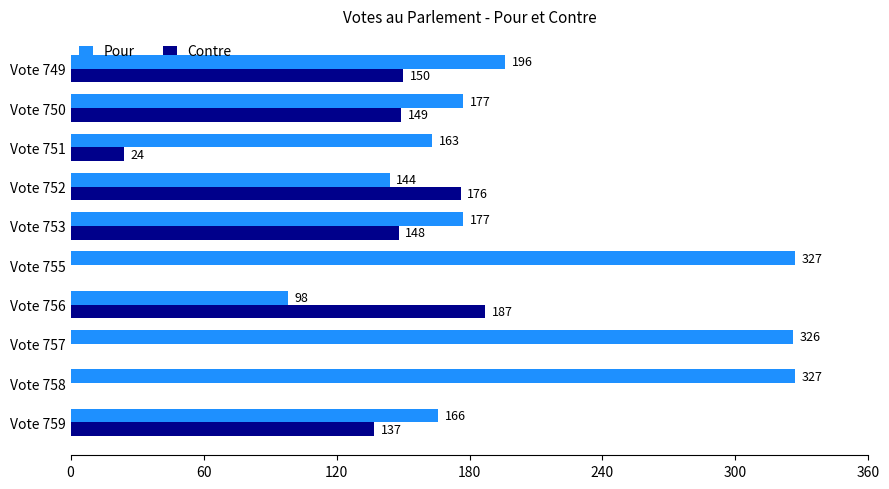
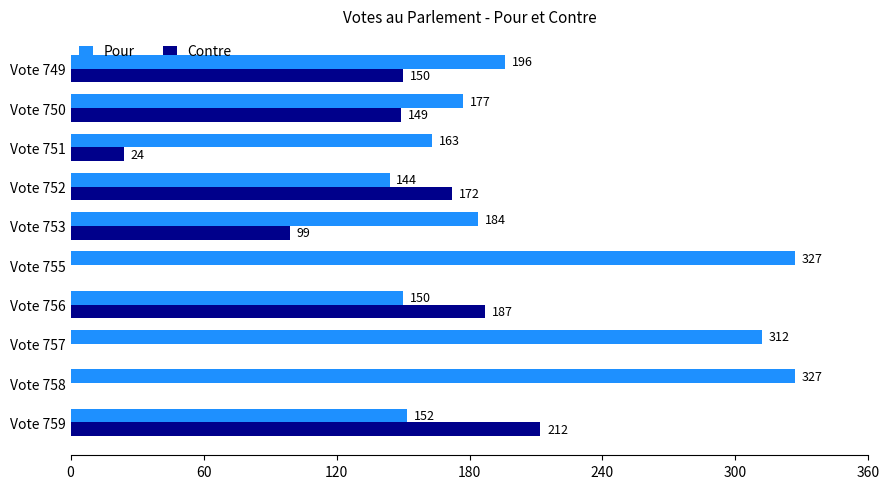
Contre, Vote 752: 176 -> 172
Pour, Vote 753: 177 -> 184
Contre, Vote 753: 148 -> 99
Pour, Vote 756: 98 -> 150
Pour, Vote 757: 326 -> 312
Pour, Vote 759: 166 -> 152
Contre, Vote 759: 137 -> 212
